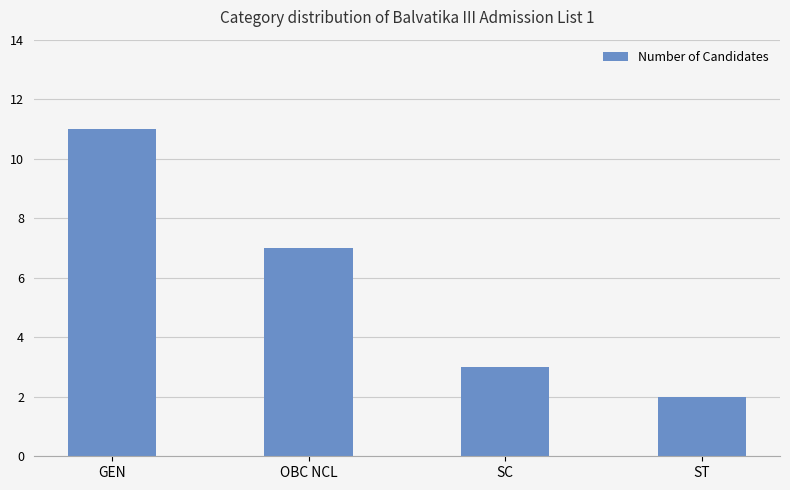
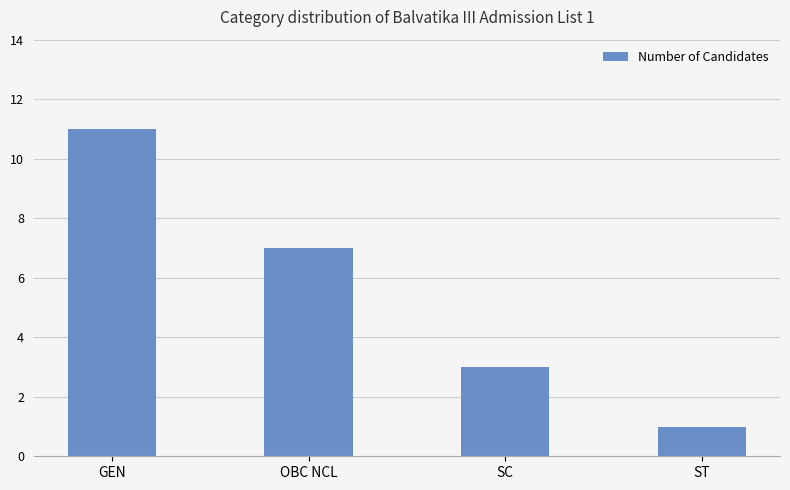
ST: 2 -> 1
